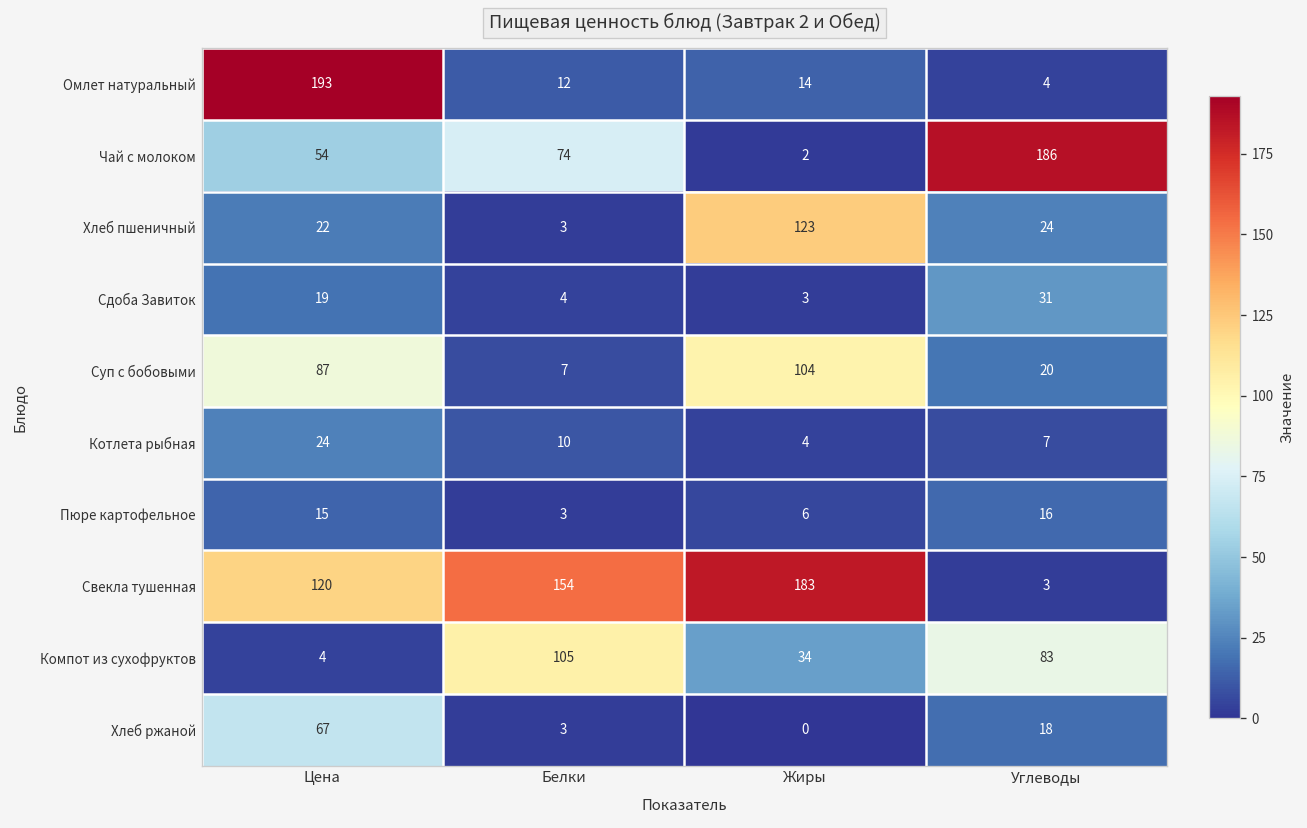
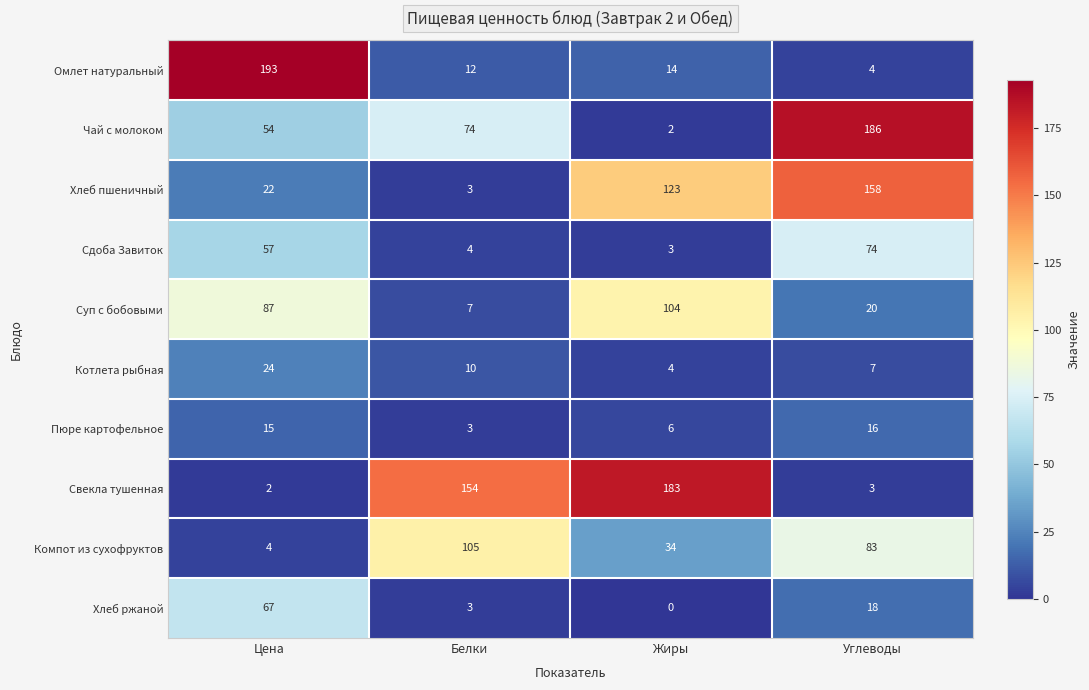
Хлеб пшеничный, Углеводы: 24 -> 158
Сдоба Завиток, Цена: 19 -> 57
Сдоба Завиток, Углеводы: 31 -> 74
Свекла тушенная, Цена: 120 -> 2
